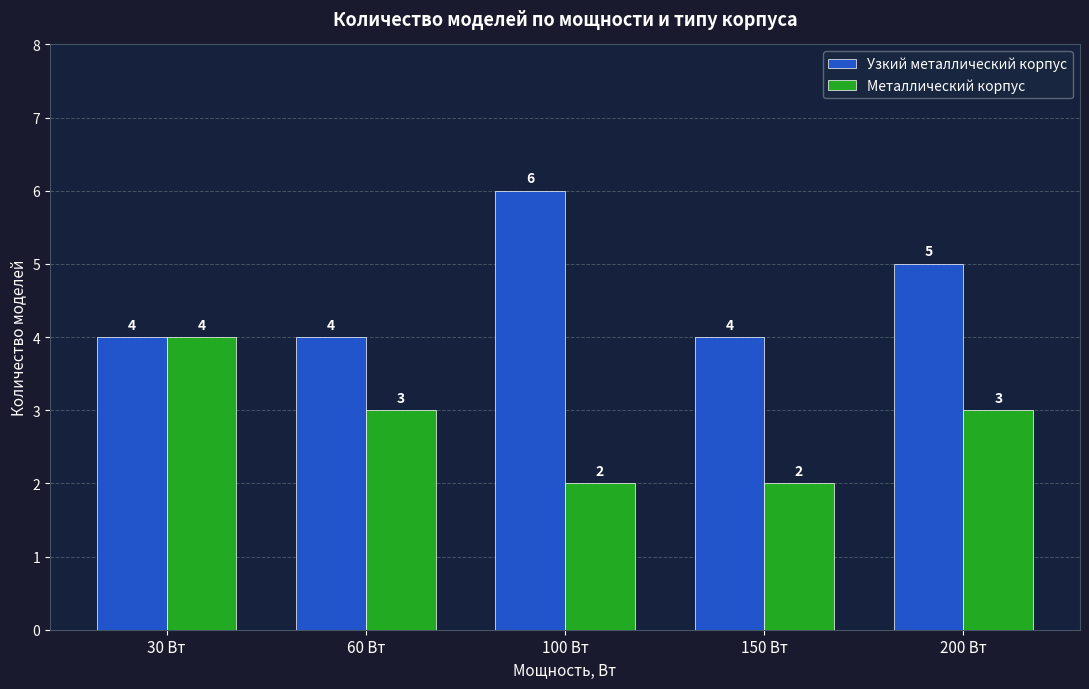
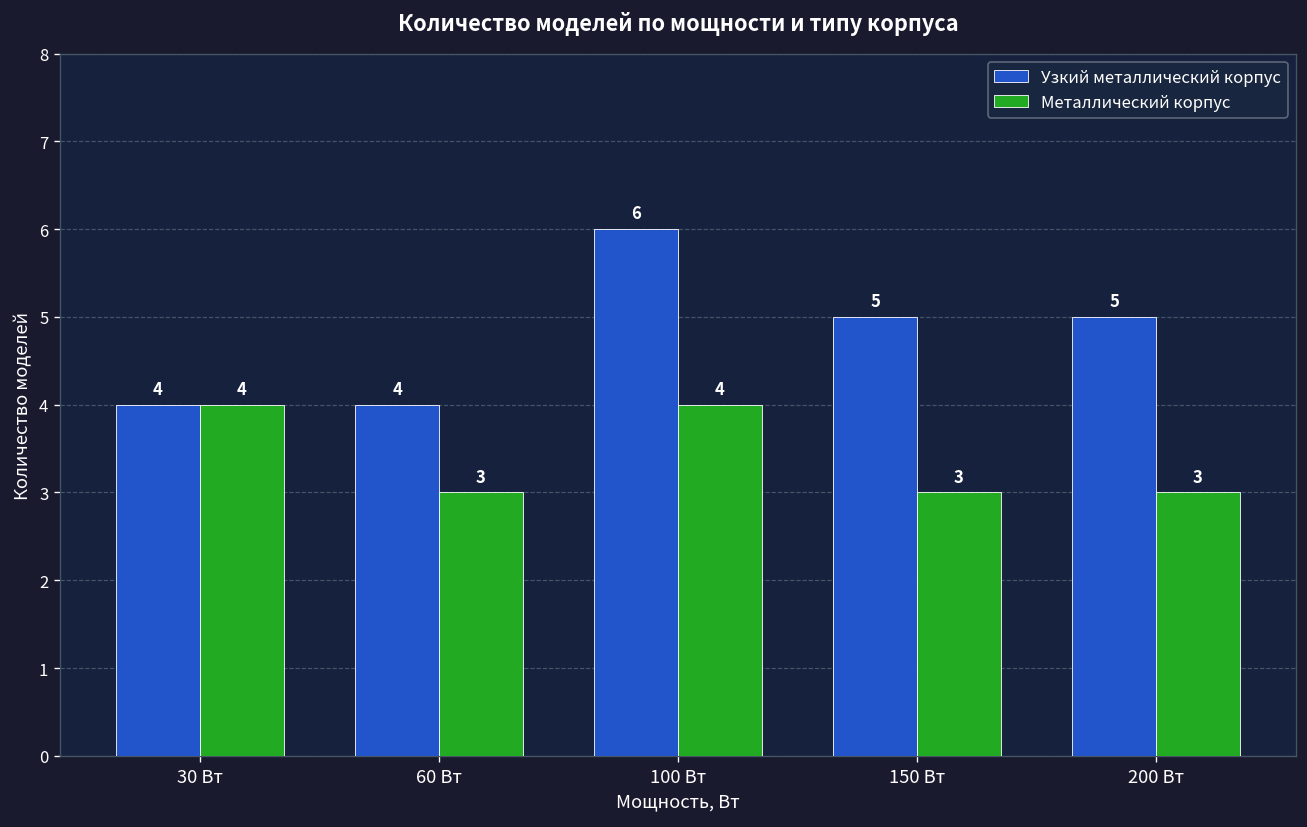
Металлический корпус, 100 Вт: 2 -> 4
Узкий металлический корпус, 150 Вт: 4 -> 5
Металлический корпус, 150 Вт: 2 -> 3
